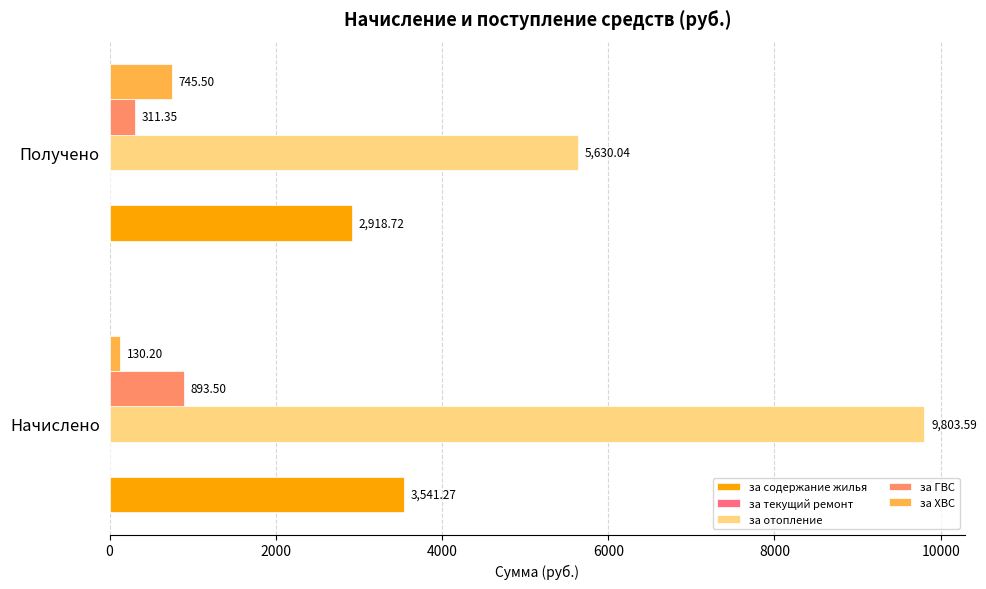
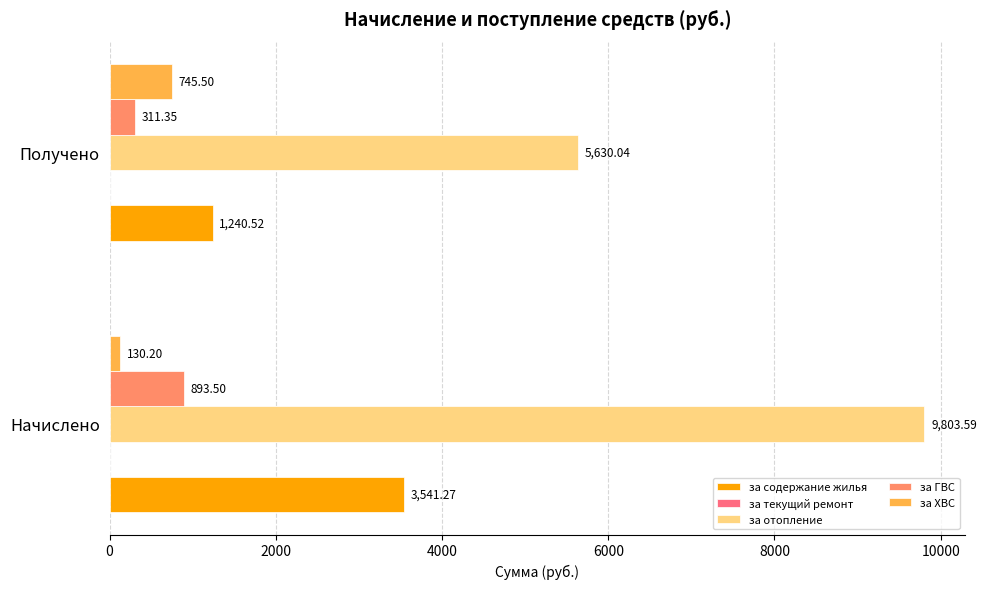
за содержание жилья, Получено: 2,918.72 -> 1,240.52
